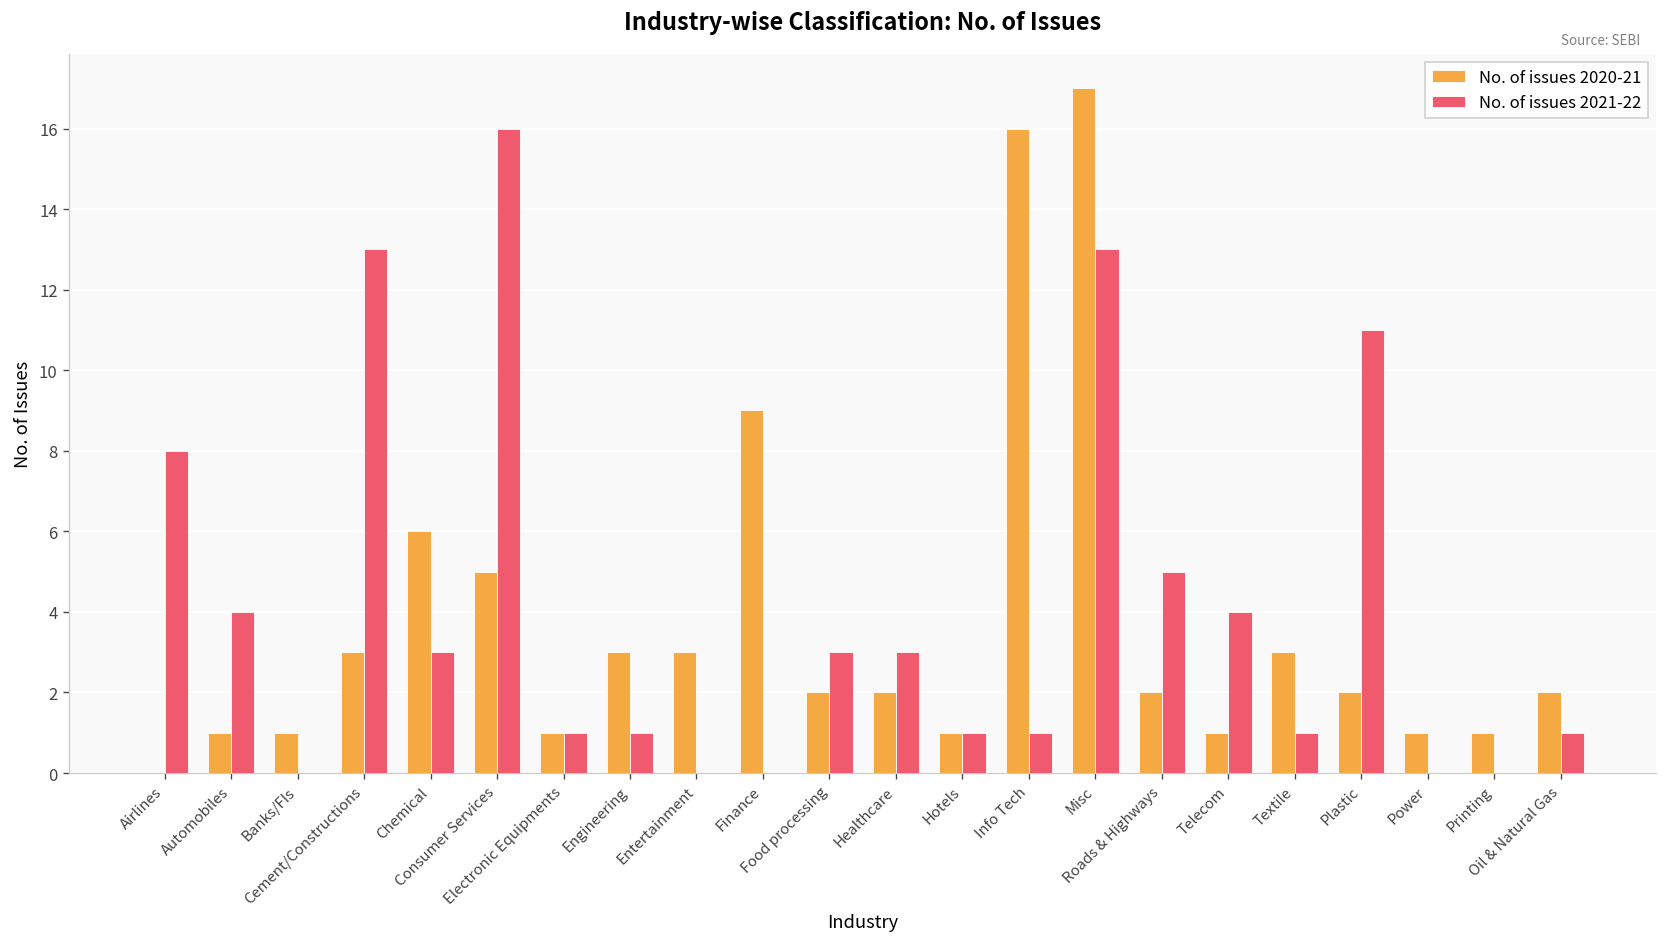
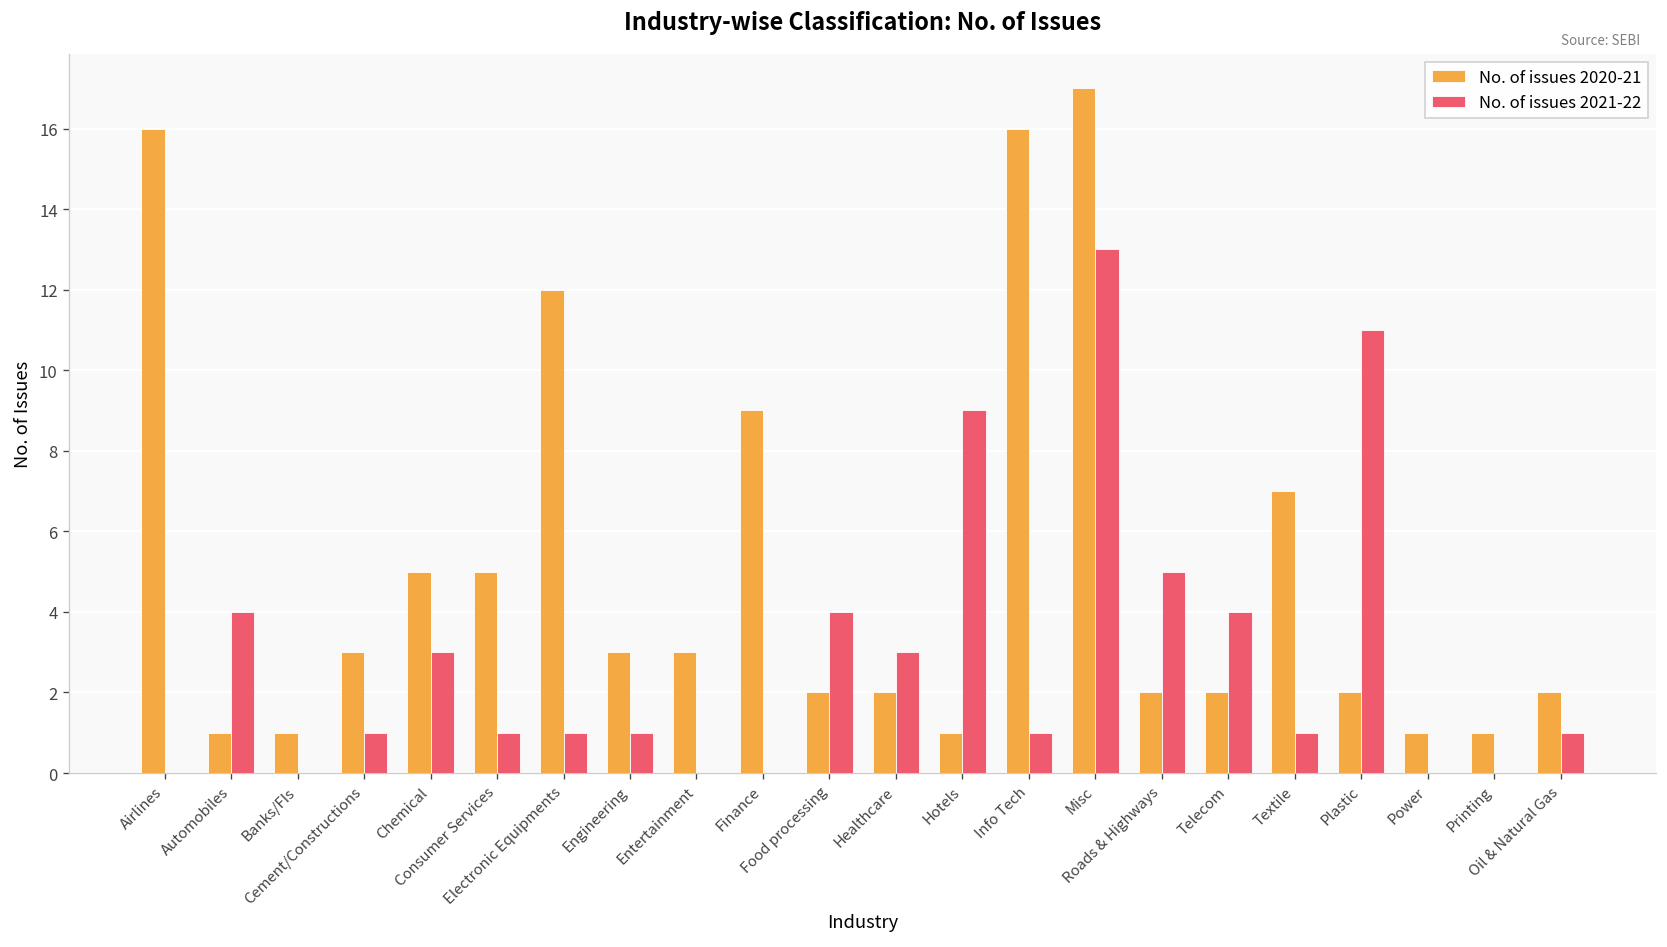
No. of issues 2020-21, Airlines: 0 -> 16
No. of issues 2021-22, Airlines: 8 -> 0
No. of issues 2021-22, Cement/Constructions: 13 -> 1
No. of issues 2020-21, Chemical: 6 -> 5
No. of issues 2021-22, Consumer Services: 16 -> 1
No. of issues 2020-21, Electronic Equipments: 1 -> 12
No. of issues 2021-22, Food processing: 3 -> 4
No. of issues 2021-22, Hotels: 1 -> 9
No. of issues 2020-21, Telecom: 1 -> 2
No. of issues 2020-21, Textile: 3 -> 7
